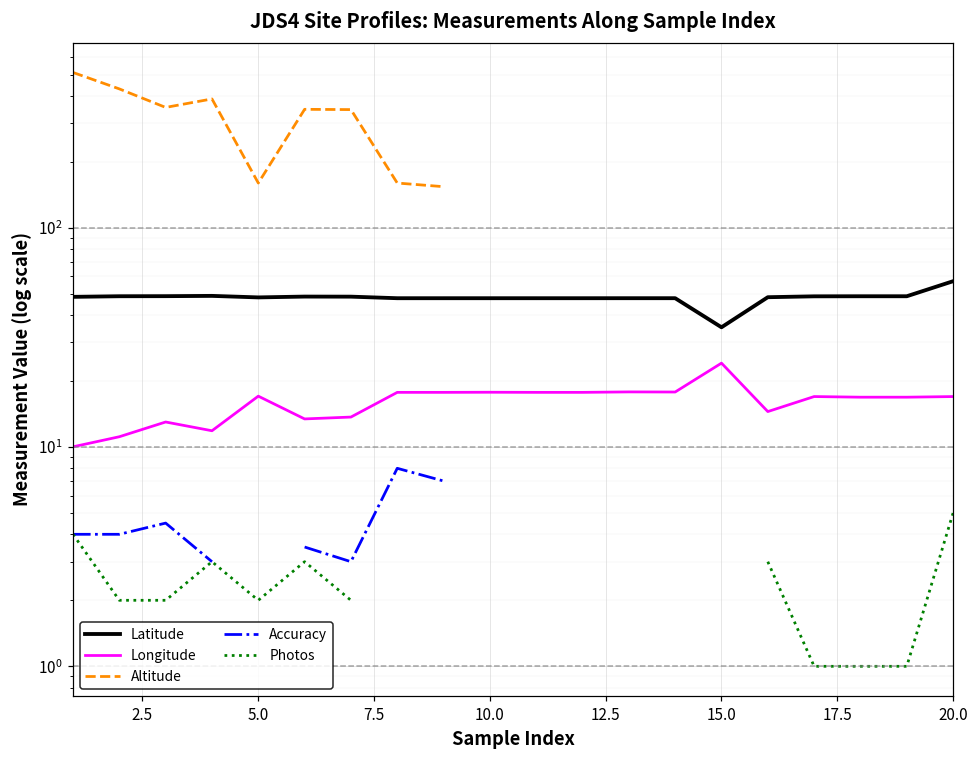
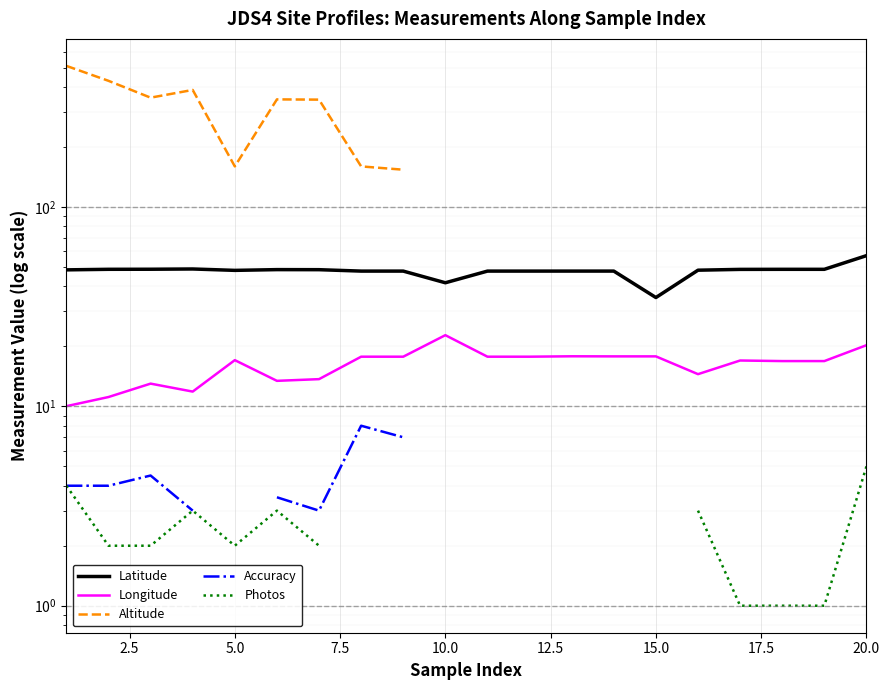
Latitude, 10.0: 48 -> 42
Longitude, 10.0: 18 -> 23
Longitude, 15.0: 24 -> 18
Longitude, 20.0: 17 -> 20
